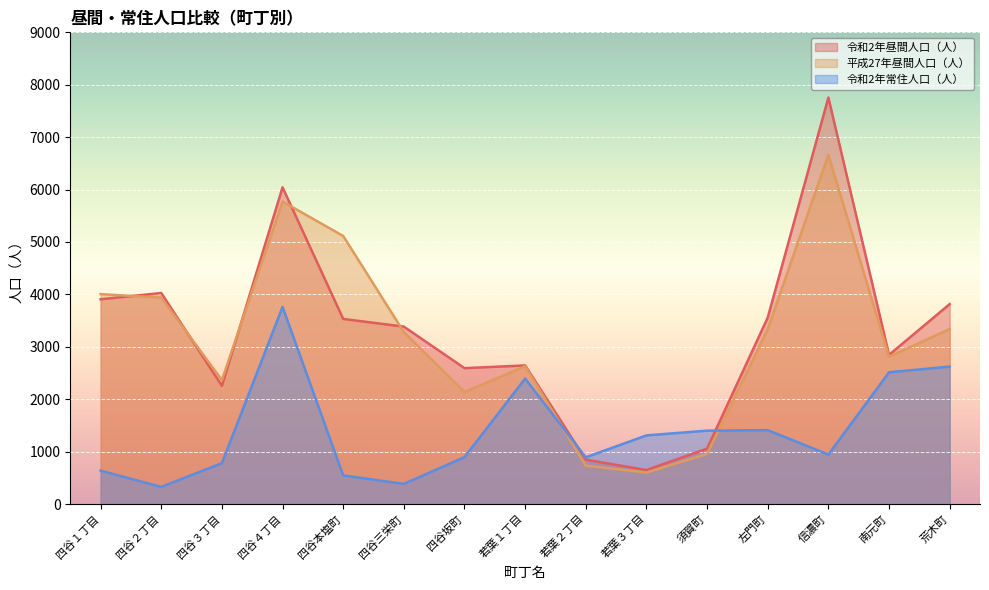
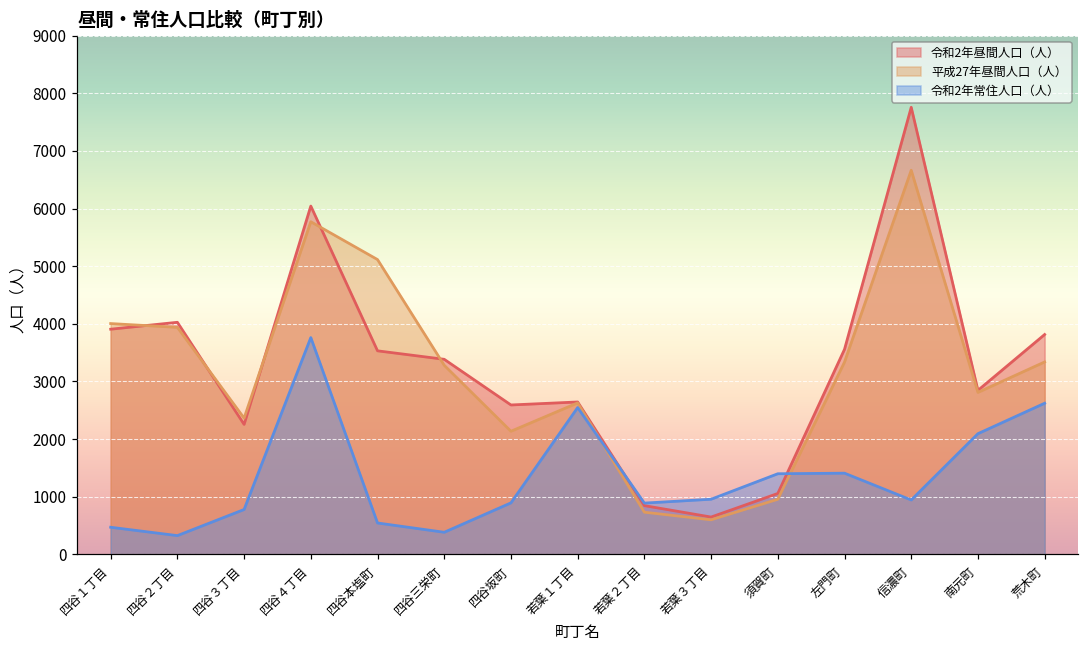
令和2年常住人口（人）, 四谷１丁目: 600 -> 500
令和2年常住人口（人）, 若葉１丁目: 2400 -> 2500
令和2年常住人口（人）, 若葉３丁目: 1300 -> 1000
令和2年常住人口（人）, 南元町: 2500 -> 2100
